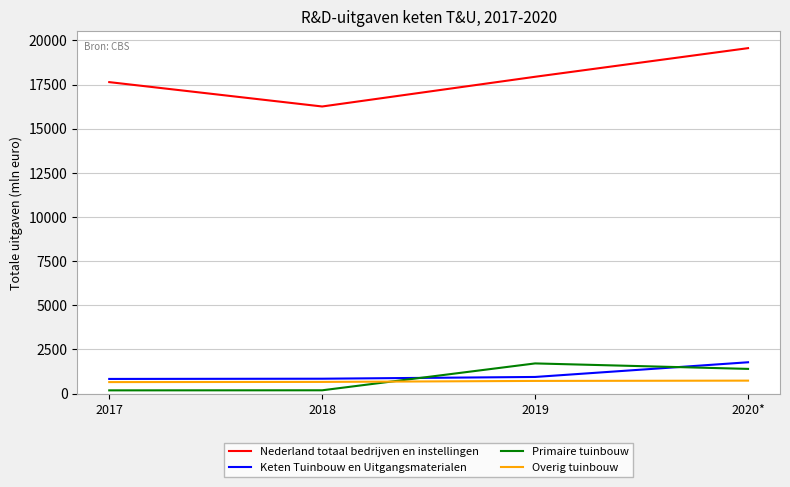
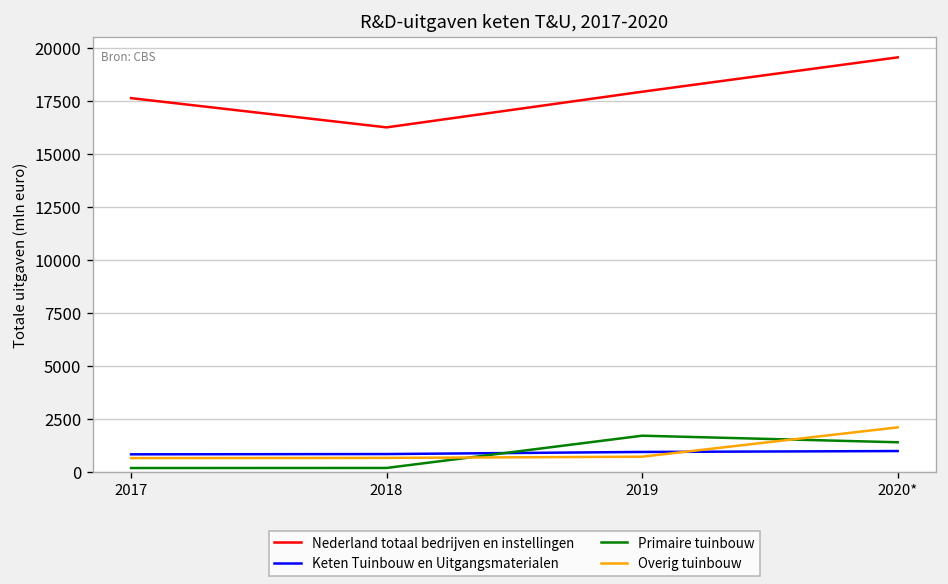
Keten Tuinbouw en Uitgangsmaterialen, 2020*: 1800 -> 1000
Overig tuinbouw, 2020*: 700 -> 2100
